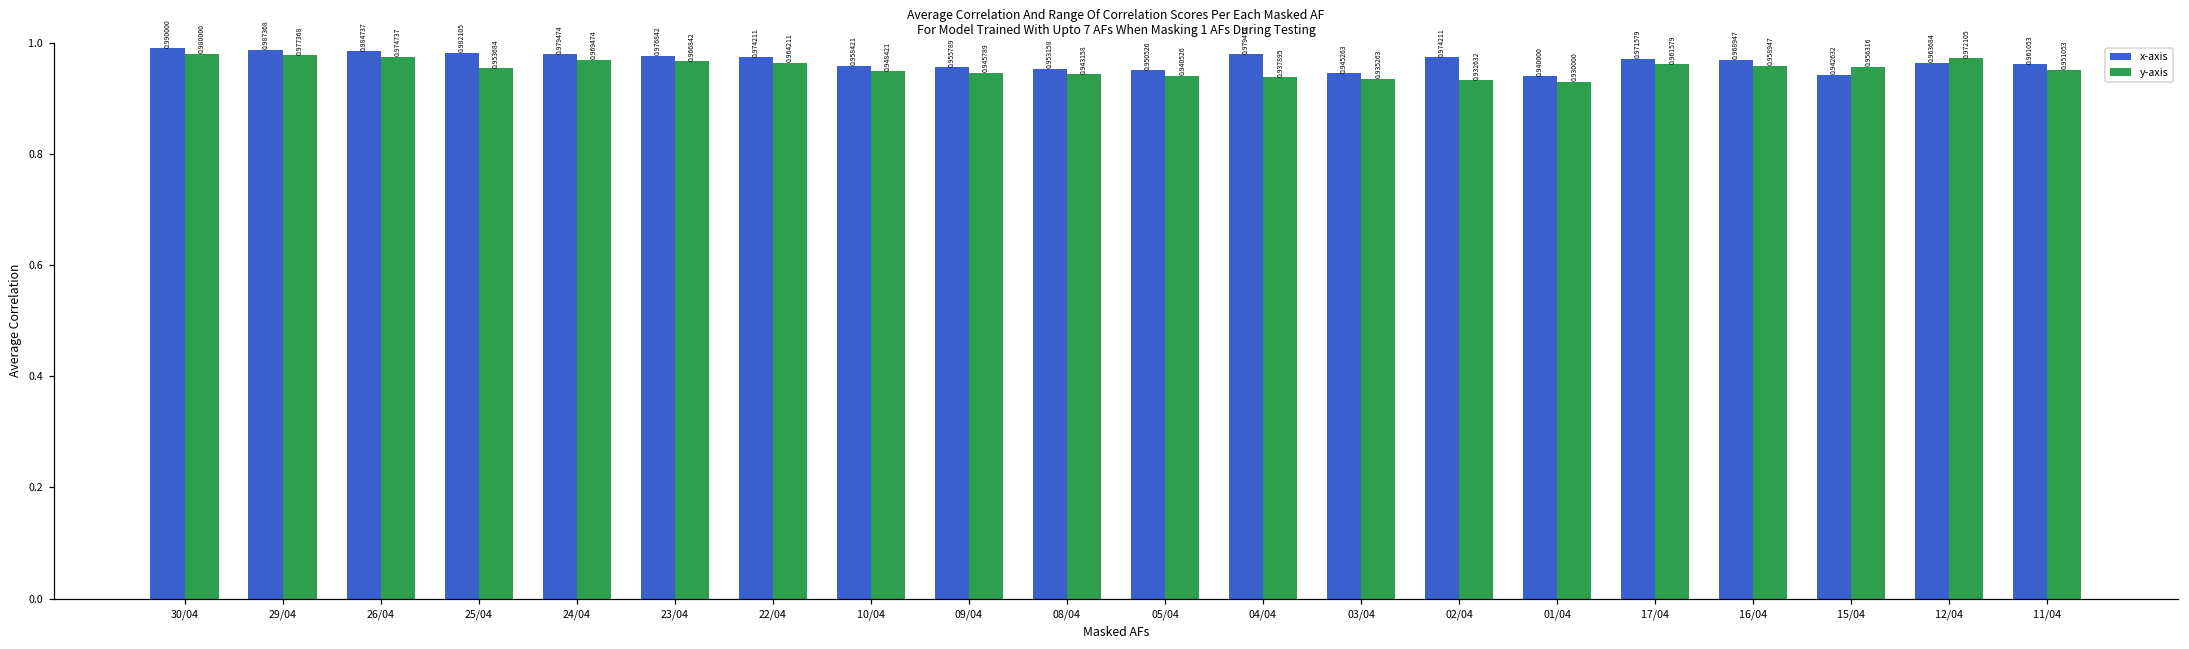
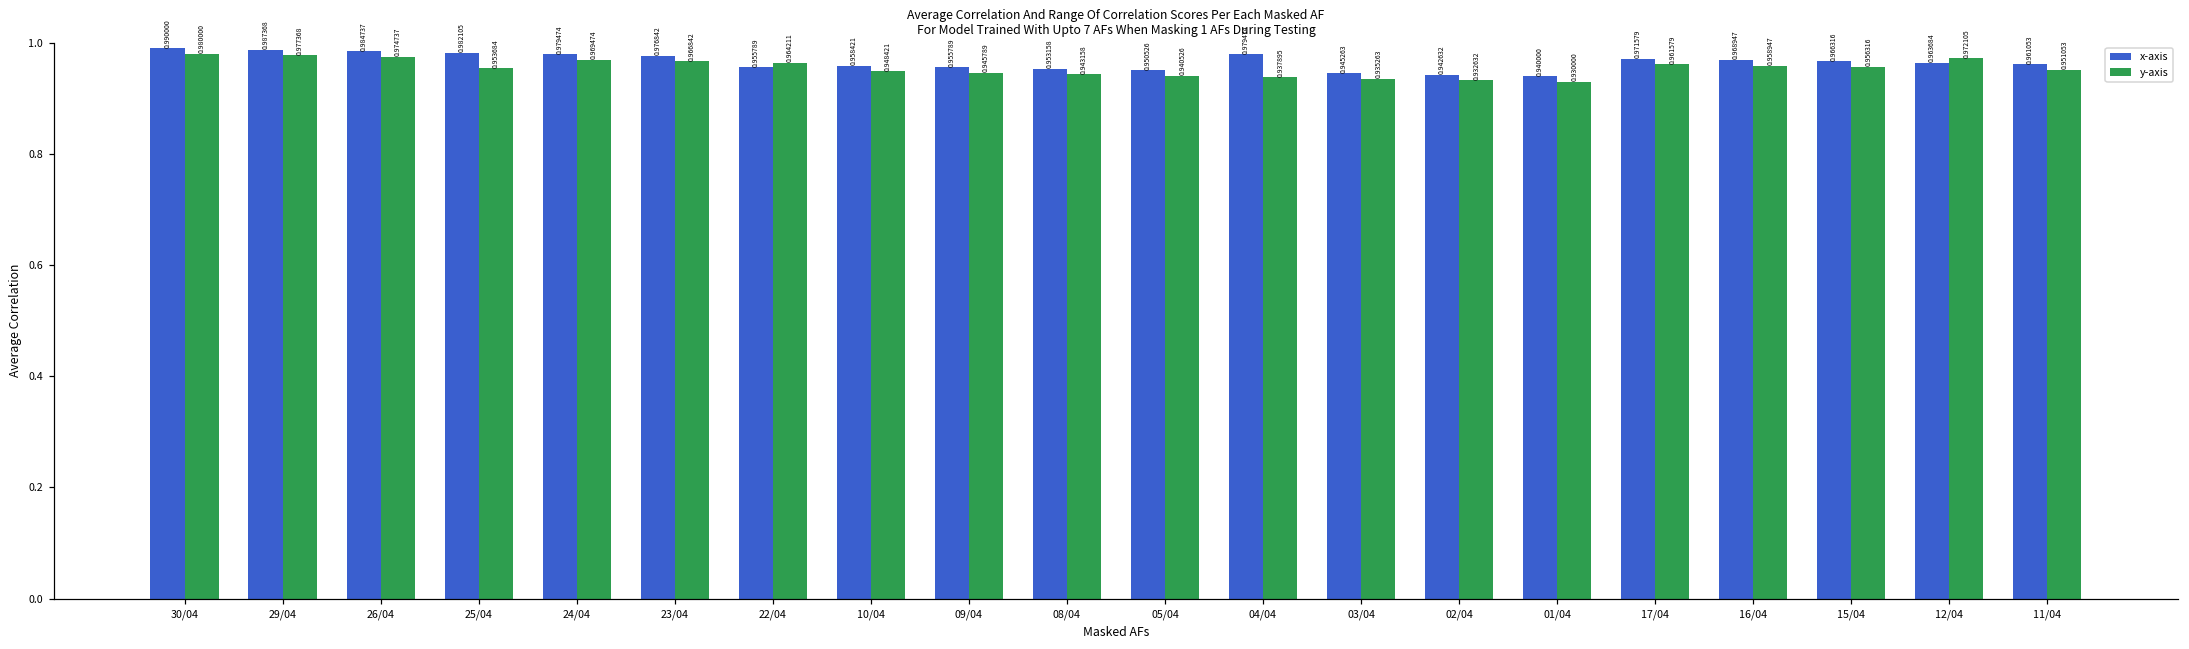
x-axis, 22/04: 0.974211 -> 0.955789
x-axis, 02/04: 0.974211 -> 0.942632
x-axis, 15/04: 0.942632 -> 0.966316
